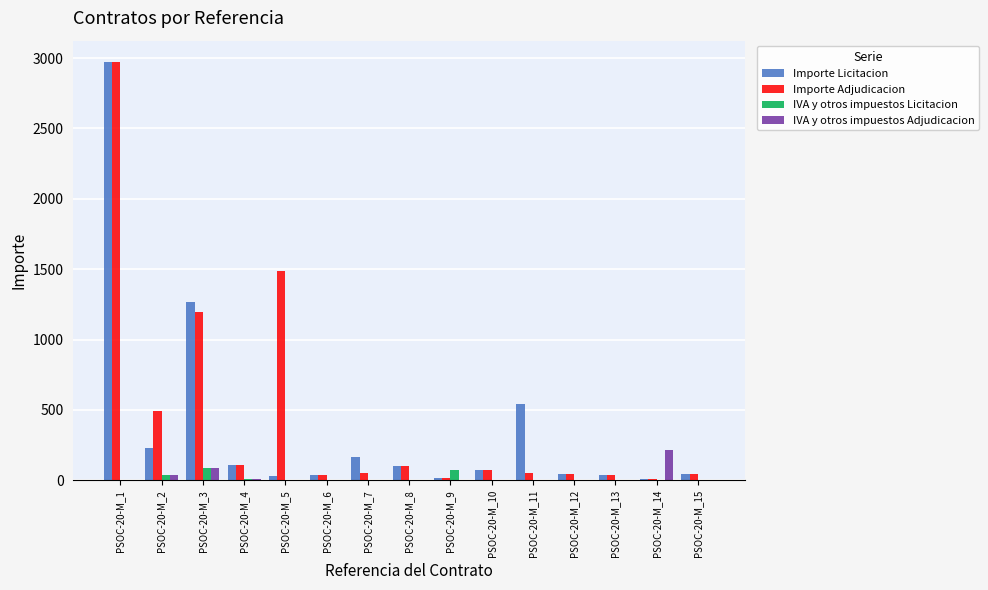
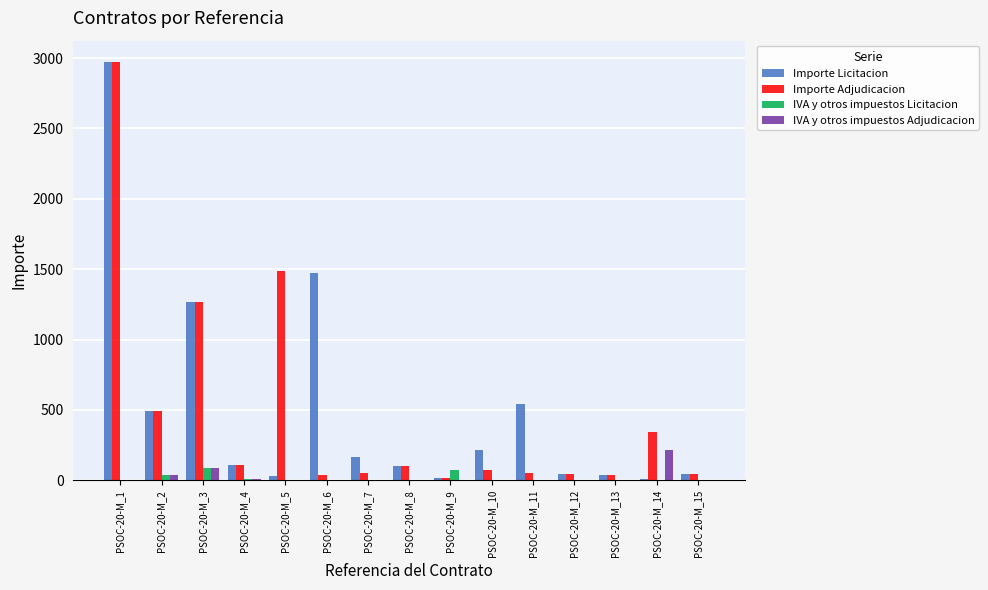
Importe Licitacion, PSOC-20-M_2: 230 -> 490
Importe Adjudicacion, PSOC-20-M_3: 1190 -> 1270
Importe Licitacion, PSOC-20-M_6: 40 -> 1470
Importe Licitacion, PSOC-20-M_10: 70 -> 220
Importe Adjudicacion, PSOC-20-M_14: 10 -> 340
